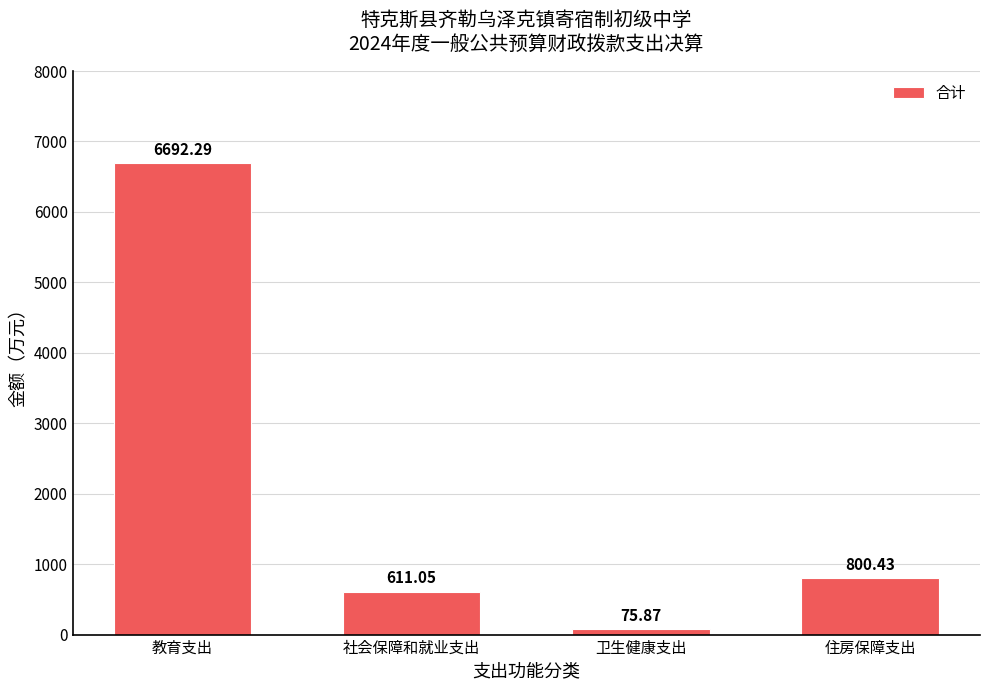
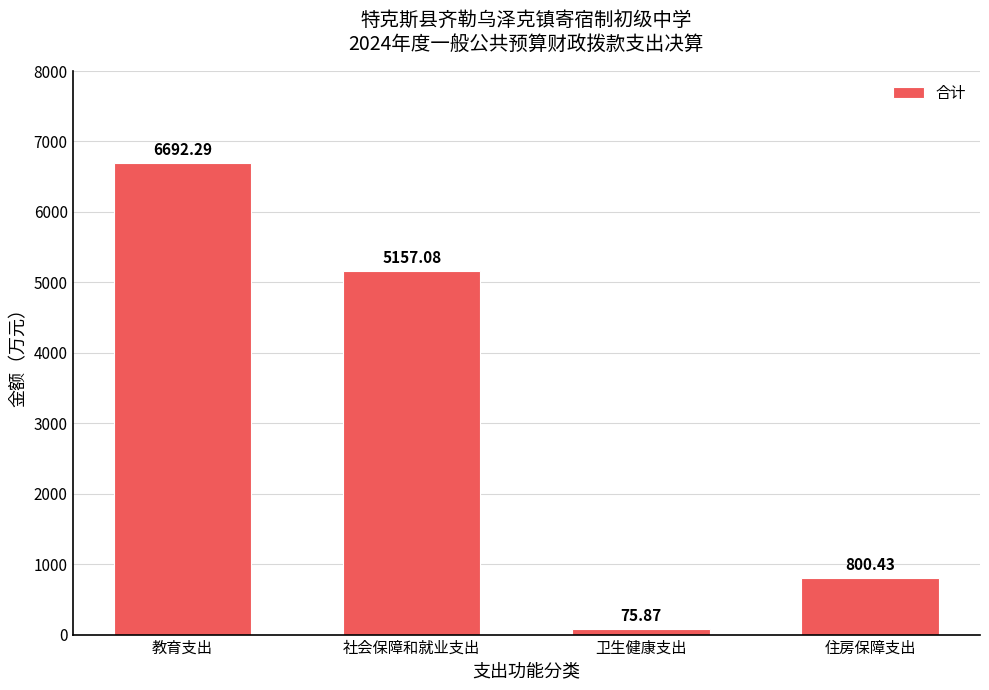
社会保障和就业支出: 611.05 -> 5157.08
